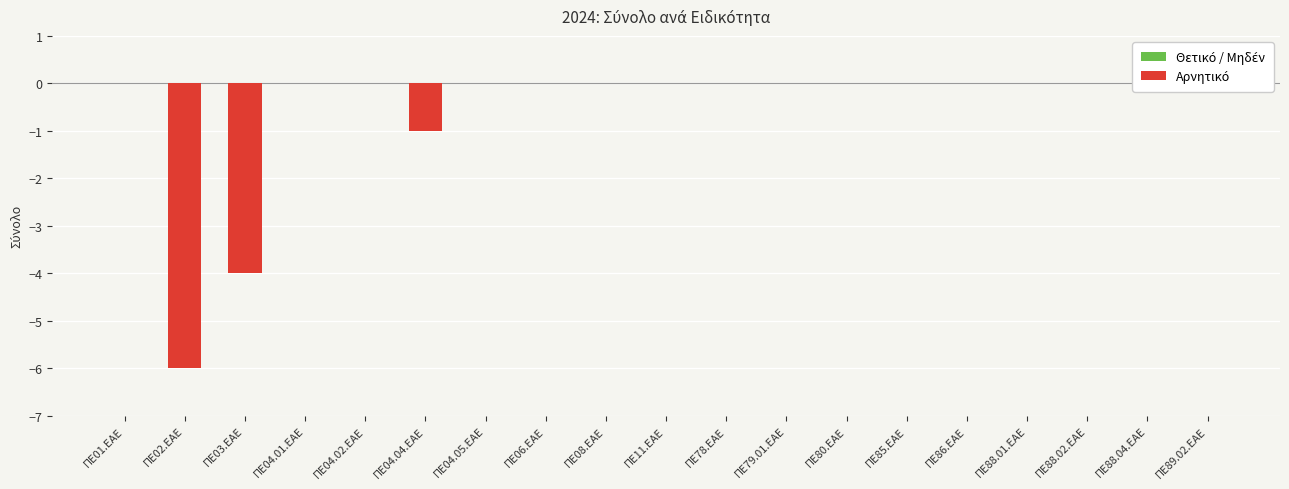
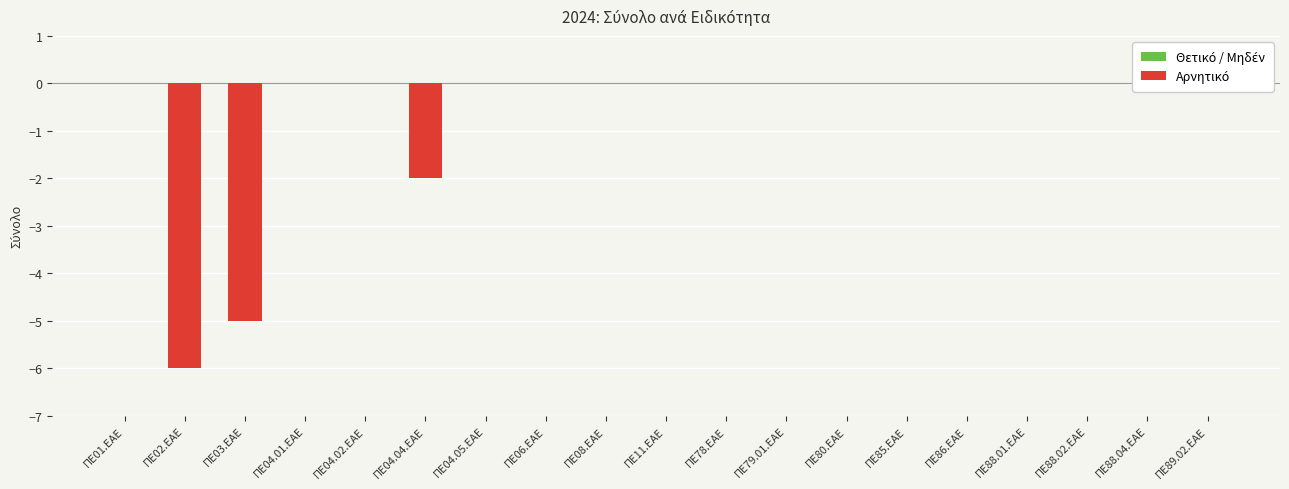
Αρνητικό, ΠΕ03.EAE: -4 -> -5
Αρνητικό, ΠΕ04.04.ΕΑΕ: -1 -> -2
